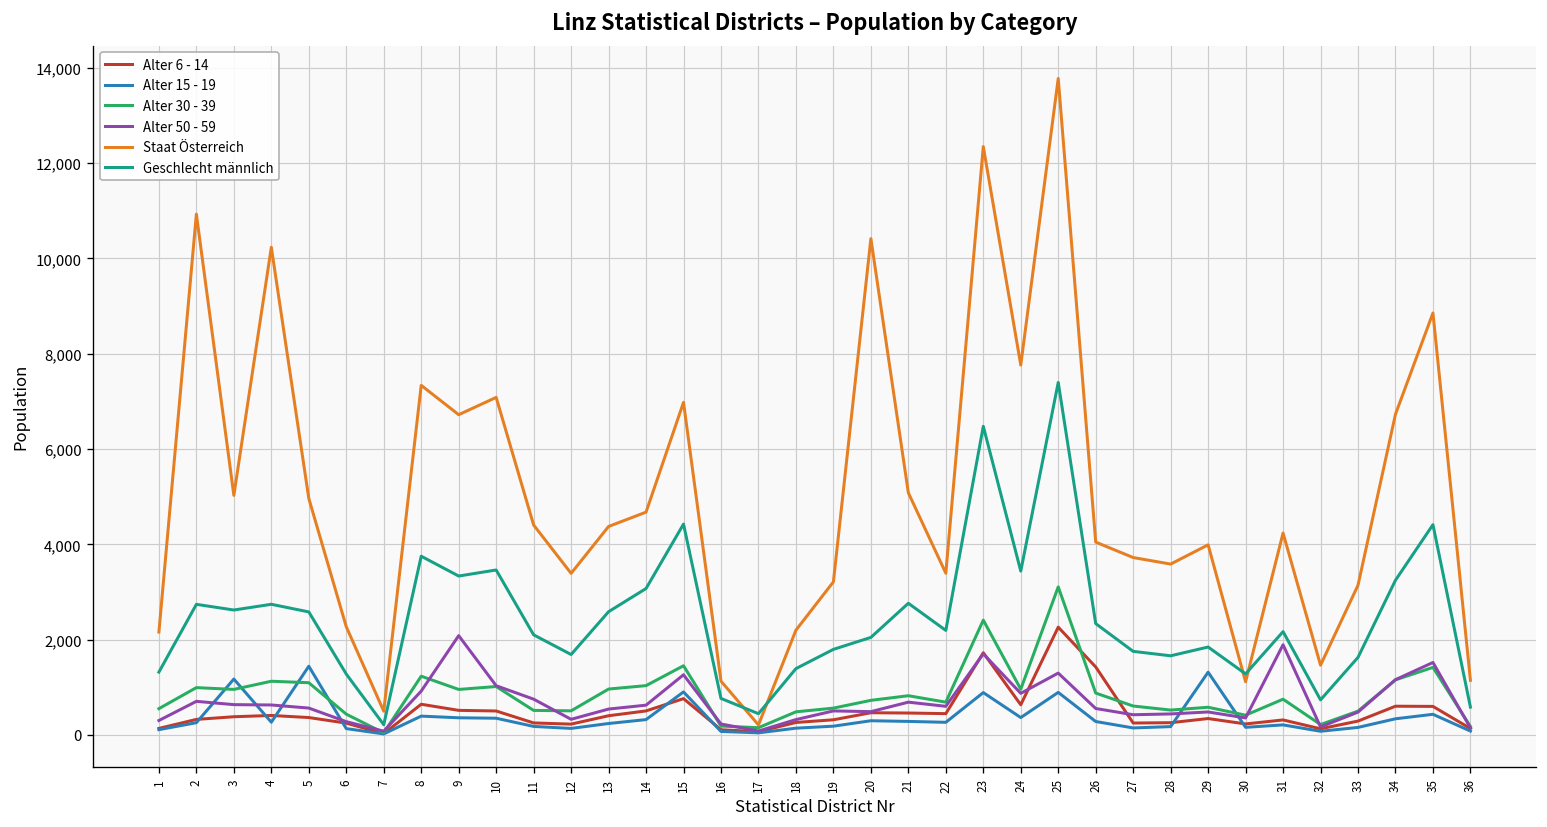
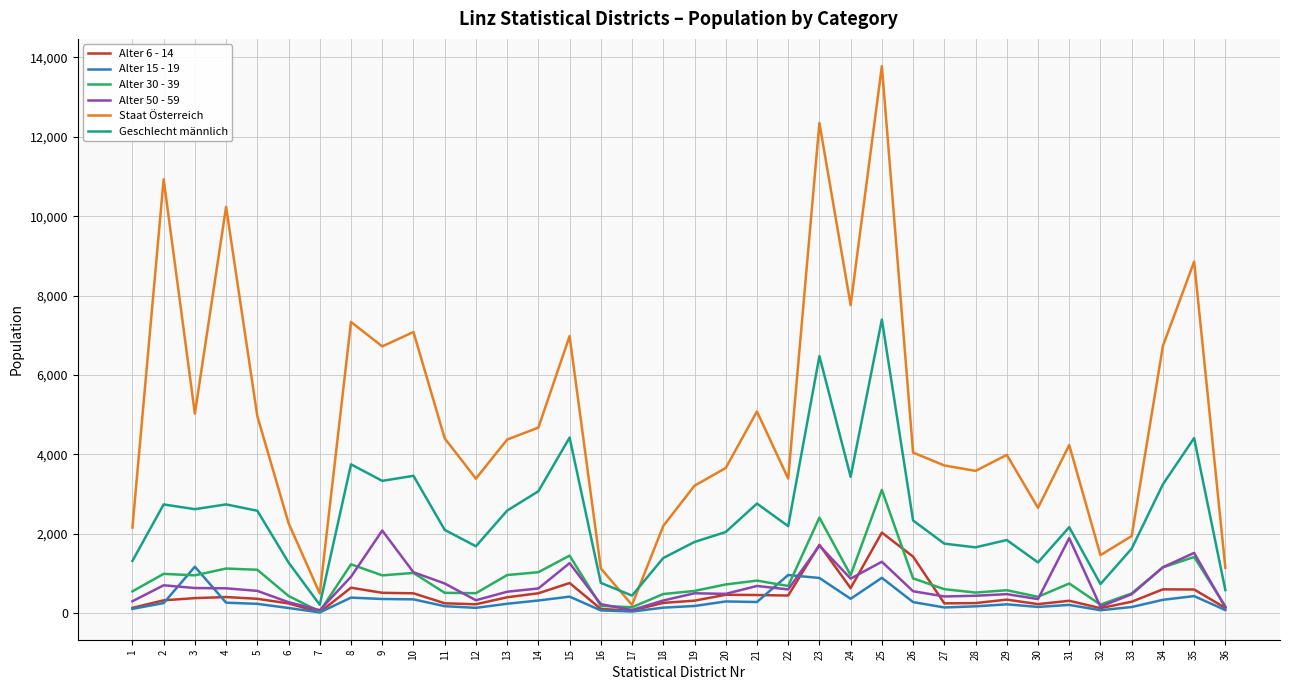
Alter 15 - 19, 5: 1,400 -> 200
Alter 15 - 19, 15: 900 -> 400
Staat Österreich, 20: 10,400 -> 3,700
Alter 15 - 19, 22: 300 -> 1,000
Alter 6 - 14, 25: 2,300 -> 2,000
Alter 15 - 19, 29: 1,300 -> 200
Staat Österreich, 30: 1,100 -> 2,700
Staat Österreich, 33: 3,100 -> 1,900
